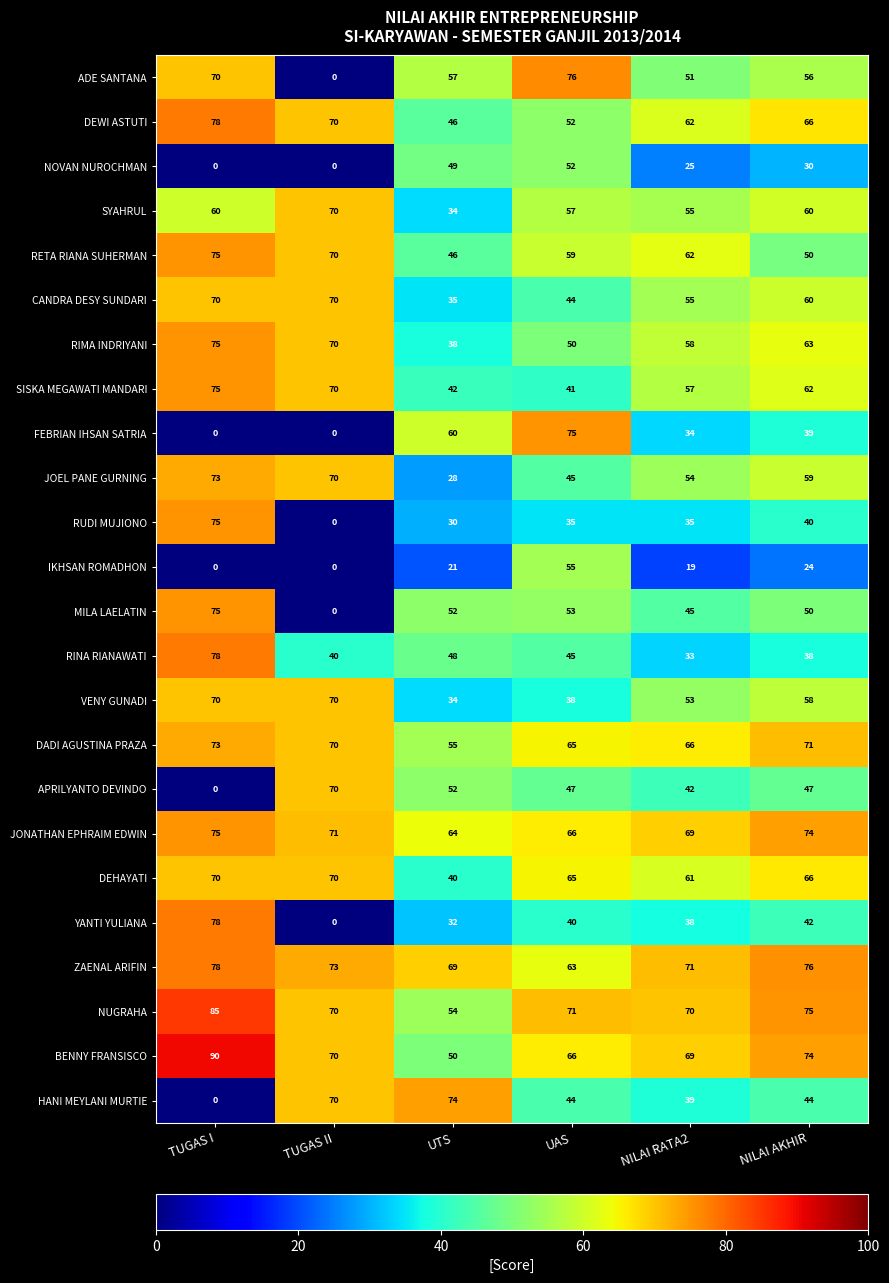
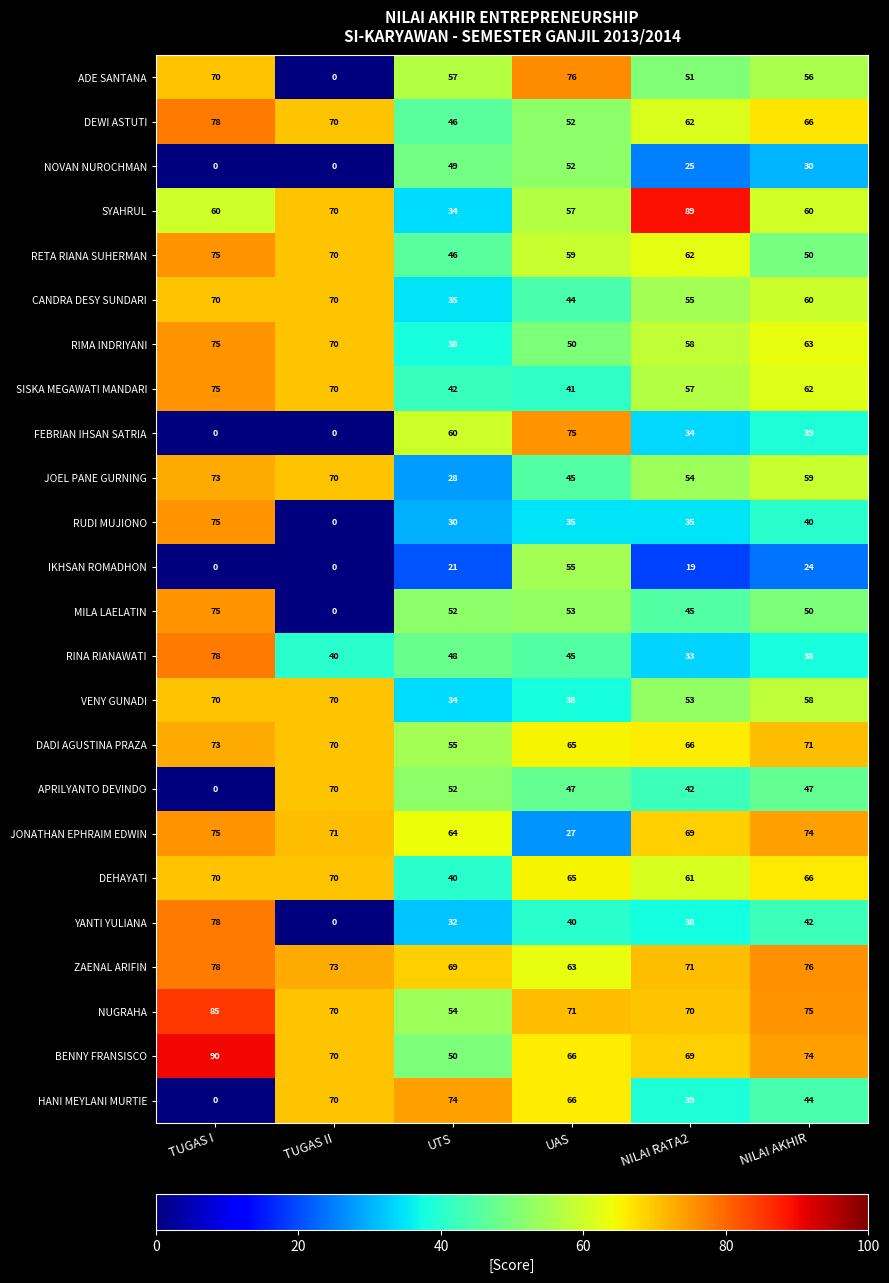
SYAHRUL, NILAI RATA2: 55 -> 89
JONATHAN EPHRAIM EDWIN, UAS: 66 -> 27
HANI MEYLANI MURTIE, UAS: 44 -> 66
